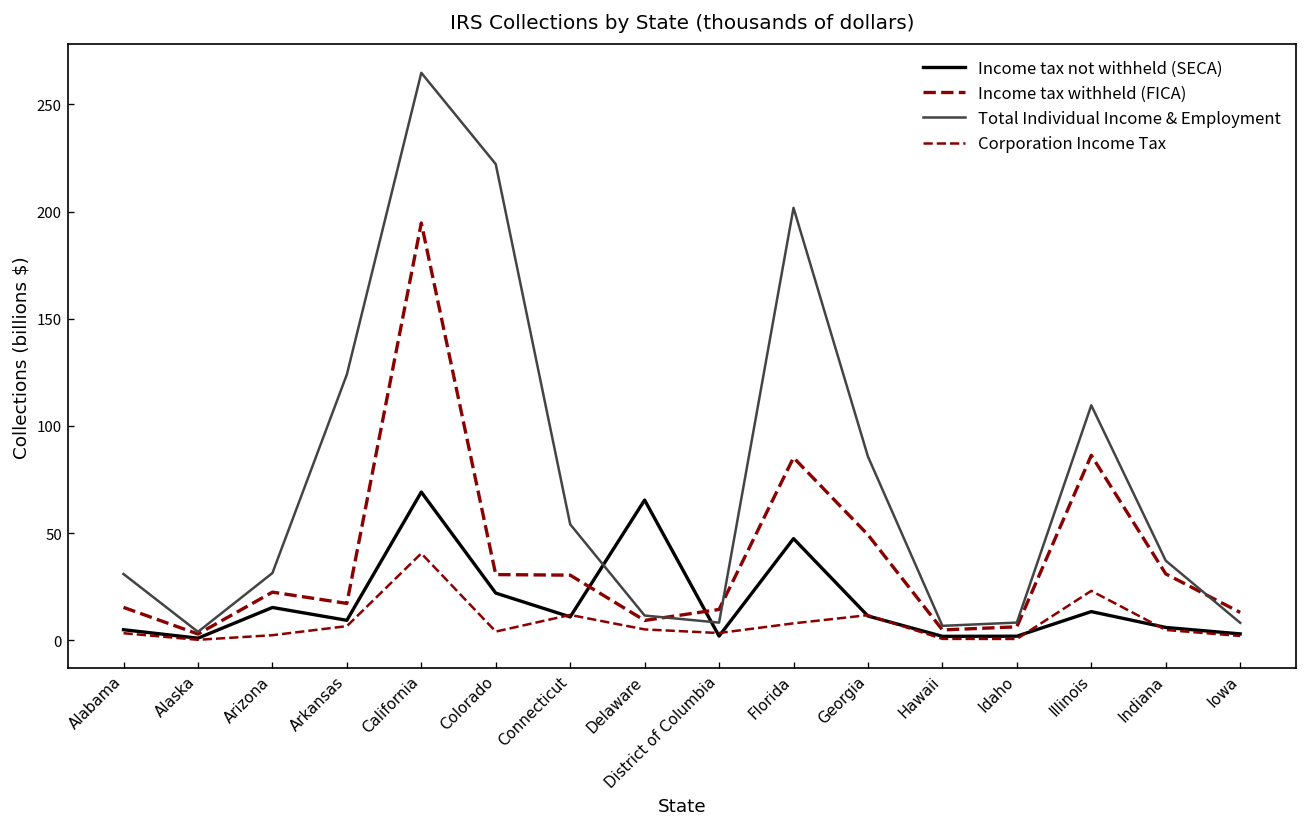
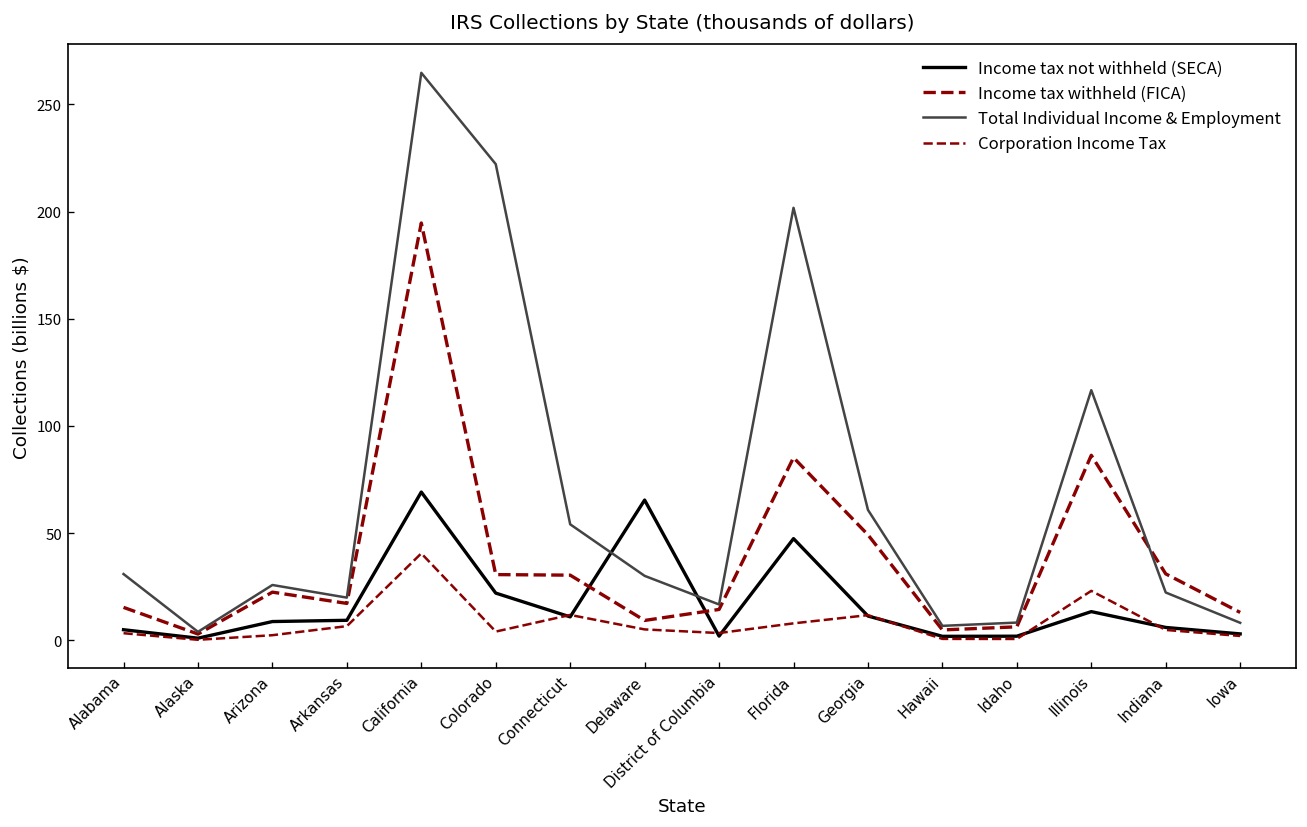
Income tax not withheld (SECA), Arizona: 15 -> 9
Total Individual Income & Employment, Arizona: 31 -> 26
Total Individual Income & Employment, Arkansas: 124 -> 20
Total Individual Income & Employment, Delaware: 12 -> 30
Total Individual Income & Employment, District of Columbia: 8 -> 17
Total Individual Income & Employment, Georgia: 86 -> 61
Total Individual Income & Employment, Illinois: 110 -> 117
Total Individual Income & Employment, Indiana: 37 -> 22
